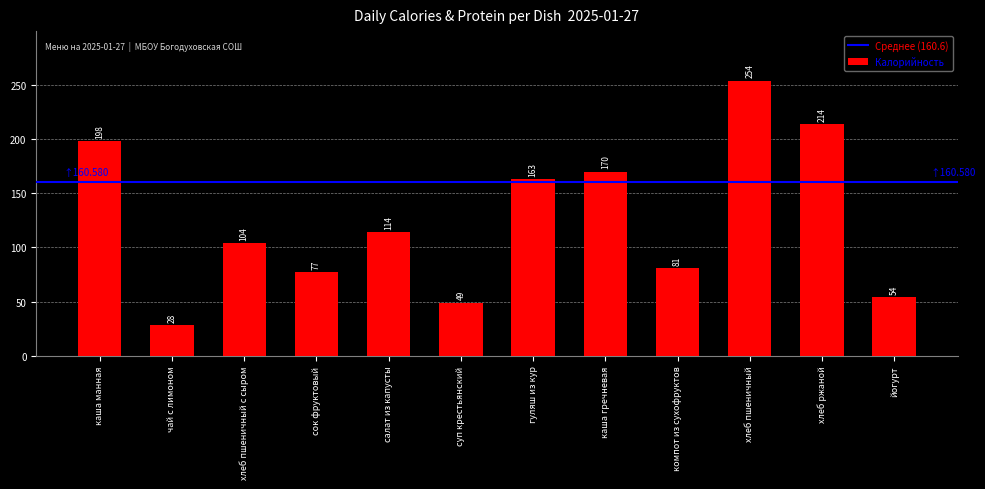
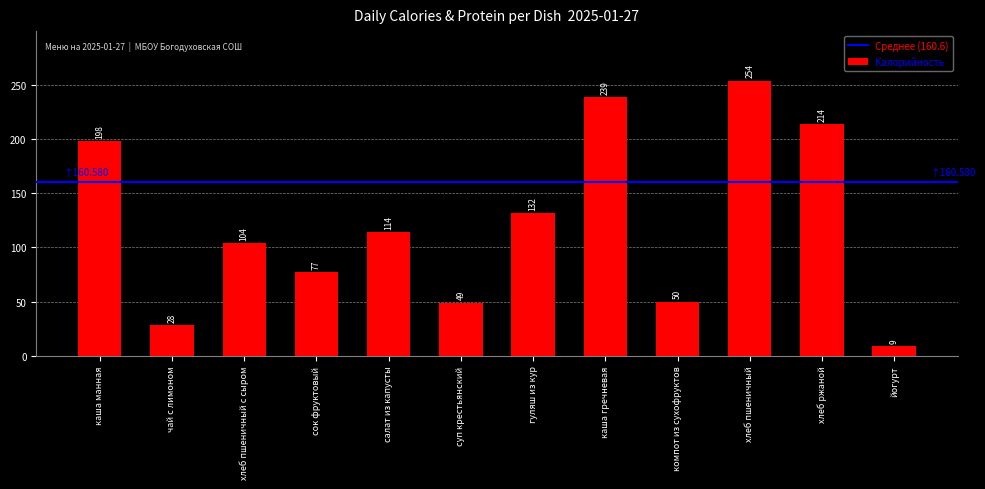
гуляш из кур: 163 -> 132
каша гречневая: 170 -> 239
компот из сухофруктов: 81 -> 50
йогурт: 54 -> 9
